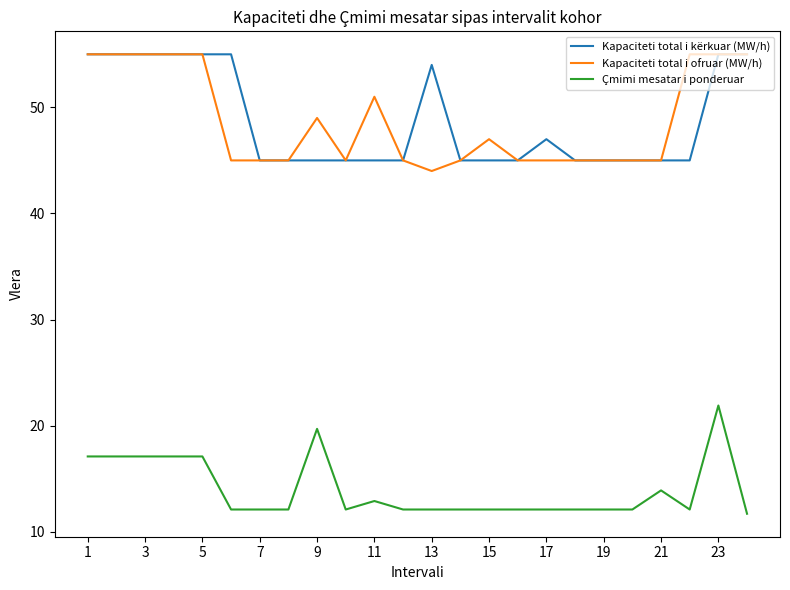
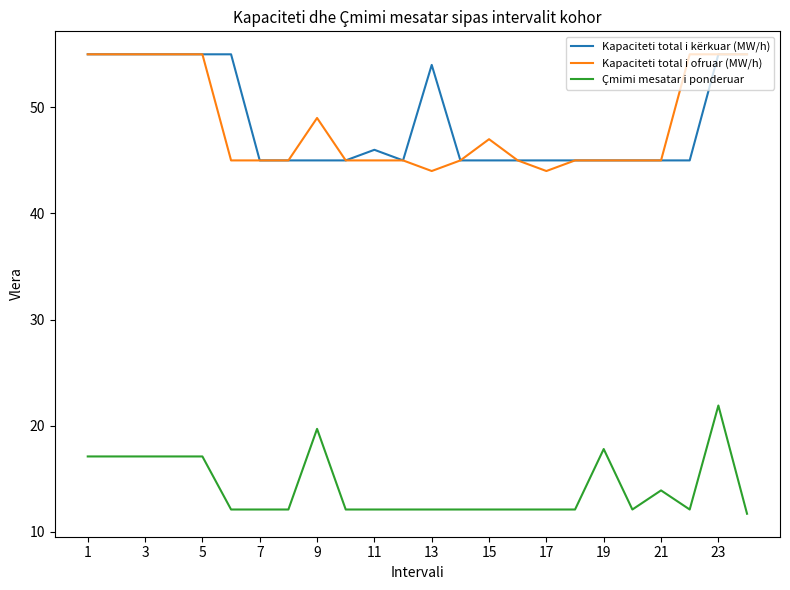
Kapaciteti total i kërkuar (MW/h), 11: 45 -> 46
Kapaciteti total i ofruar (MW/h), 11: 51 -> 45
Çmimi mesatar i ponderuar, 11: 12.9 -> 12.1
Kapaciteti total i kërkuar (MW/h), 17: 47 -> 45
Kapaciteti total i ofruar (MW/h), 17: 45 -> 44
Çmimi mesatar i ponderuar, 19: 12.1 -> 17.8
